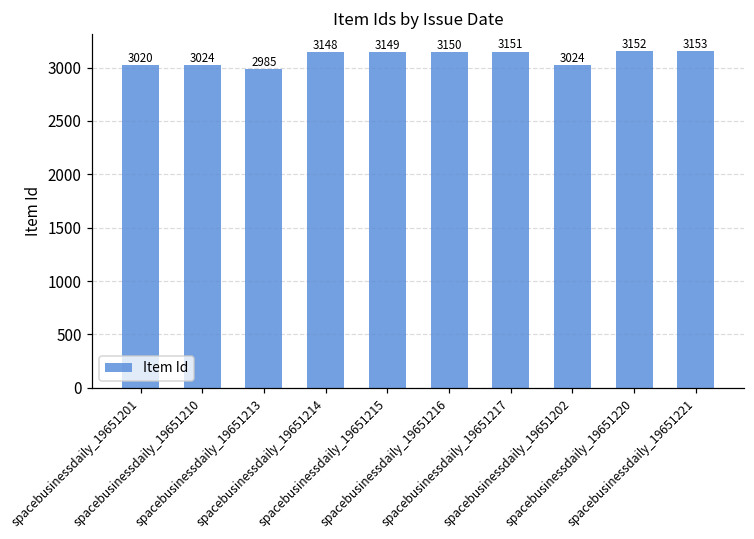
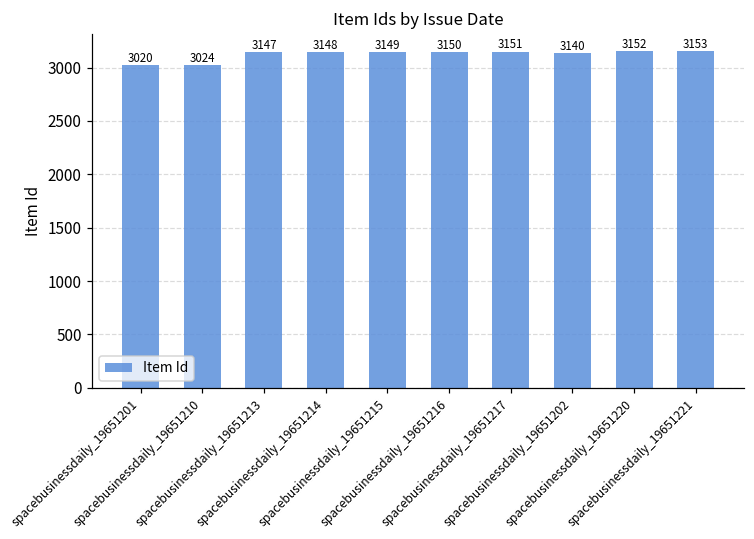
spacebusinessdaily_19651213: 2985 -> 3147
spacebusinessdaily_19651202: 3024 -> 3140
